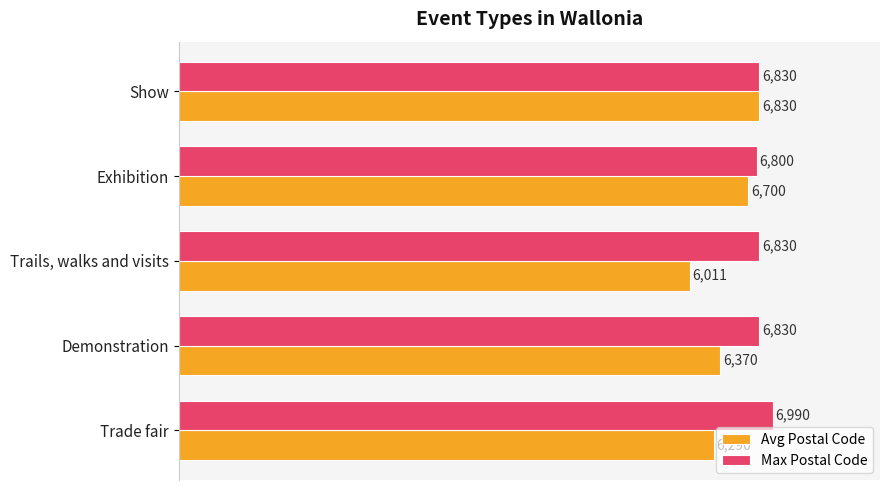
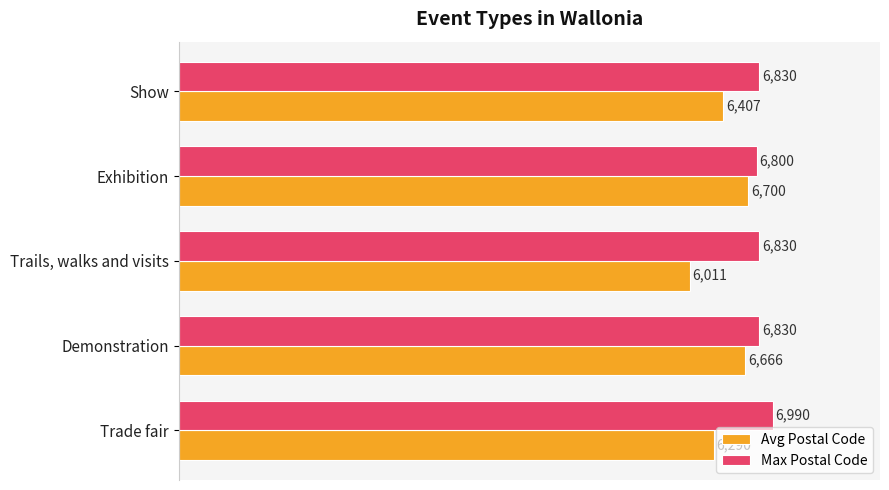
Avg Postal Code, Show: 6,830 -> 6,407
Avg Postal Code, Demonstration: 6,370 -> 6,666
